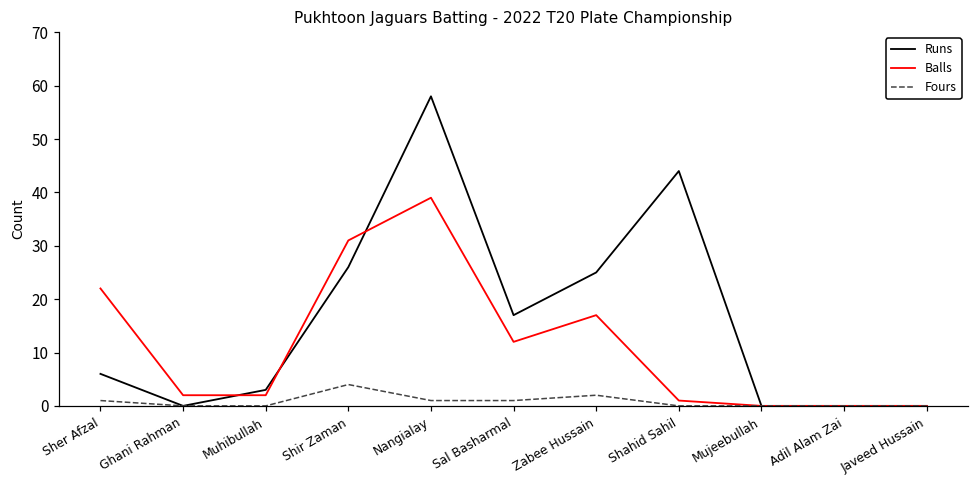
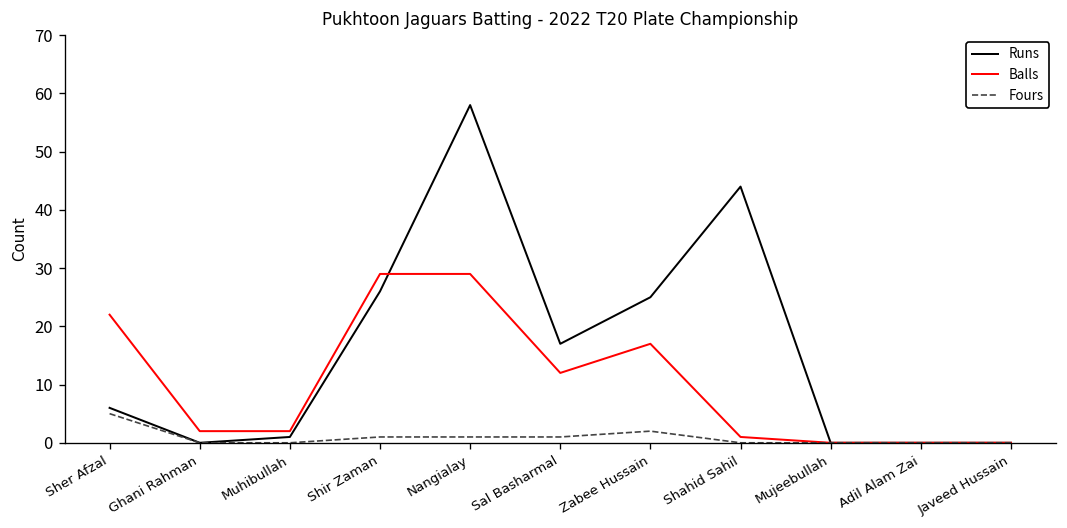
Fours, Sher Afzal: 1 -> 5
Runs, Muhibullah: 3 -> 1
Balls, Shir Zaman: 31 -> 29
Fours, Shir Zaman: 4 -> 1
Balls, Nangialay: 39 -> 29
